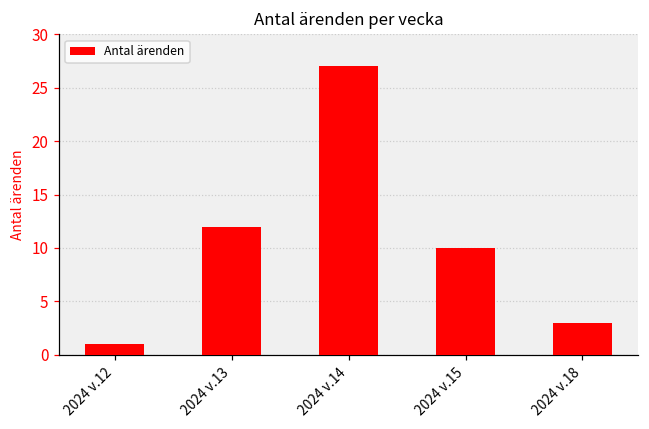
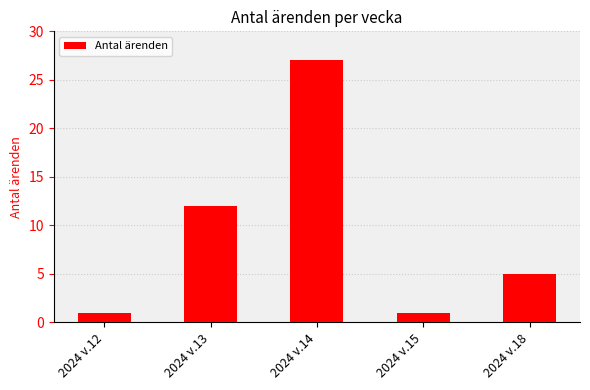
2024 v.15: 10 -> 1
2024 v.18: 3 -> 5
